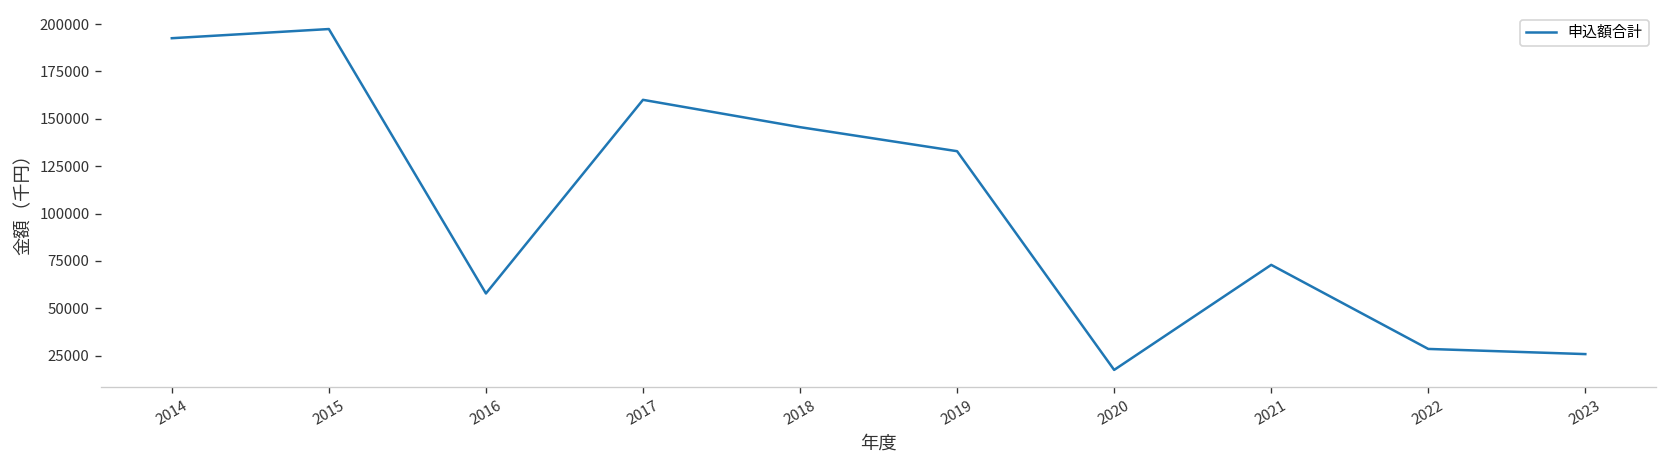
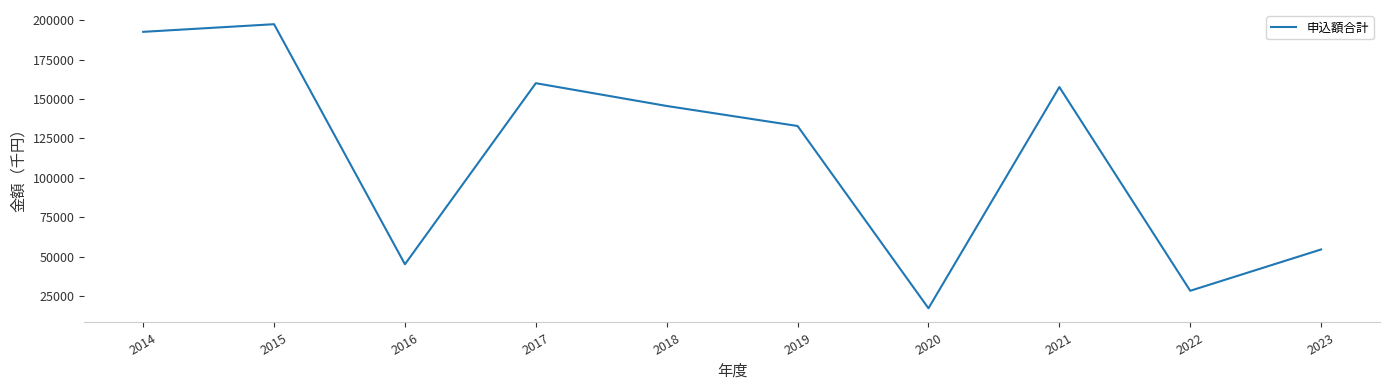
2016: 58000 -> 45000
2021: 73000 -> 158000
2023: 26000 -> 55000
